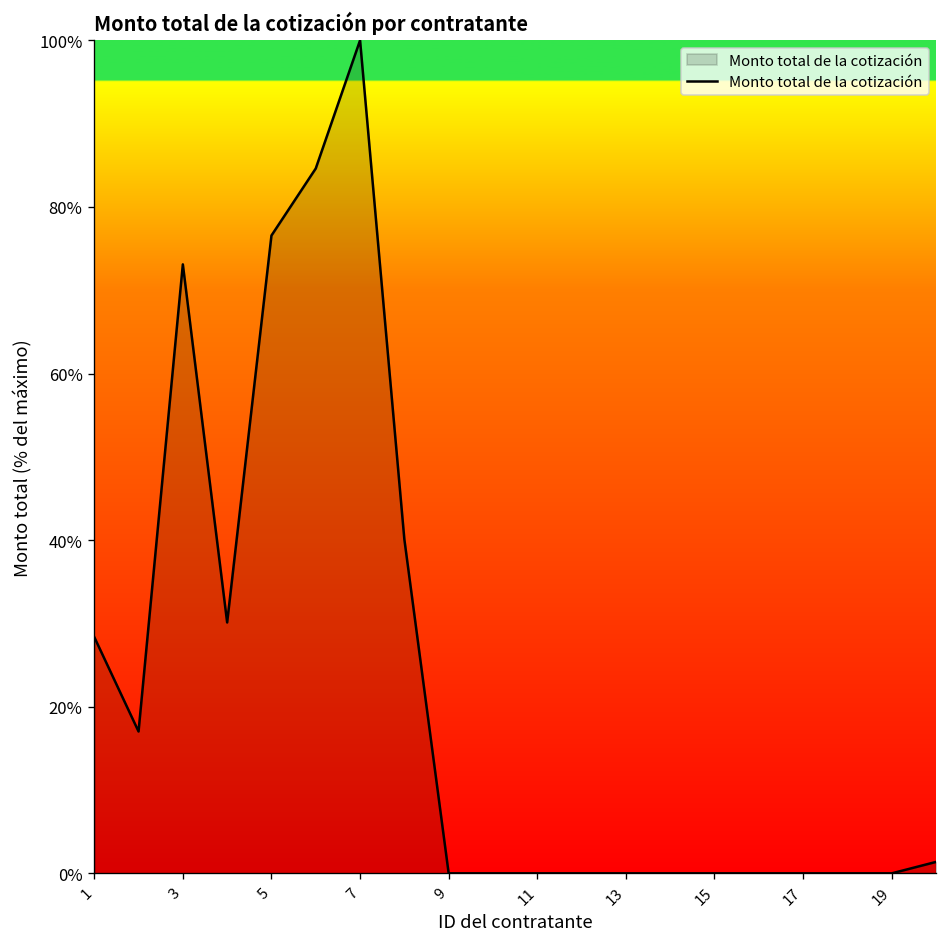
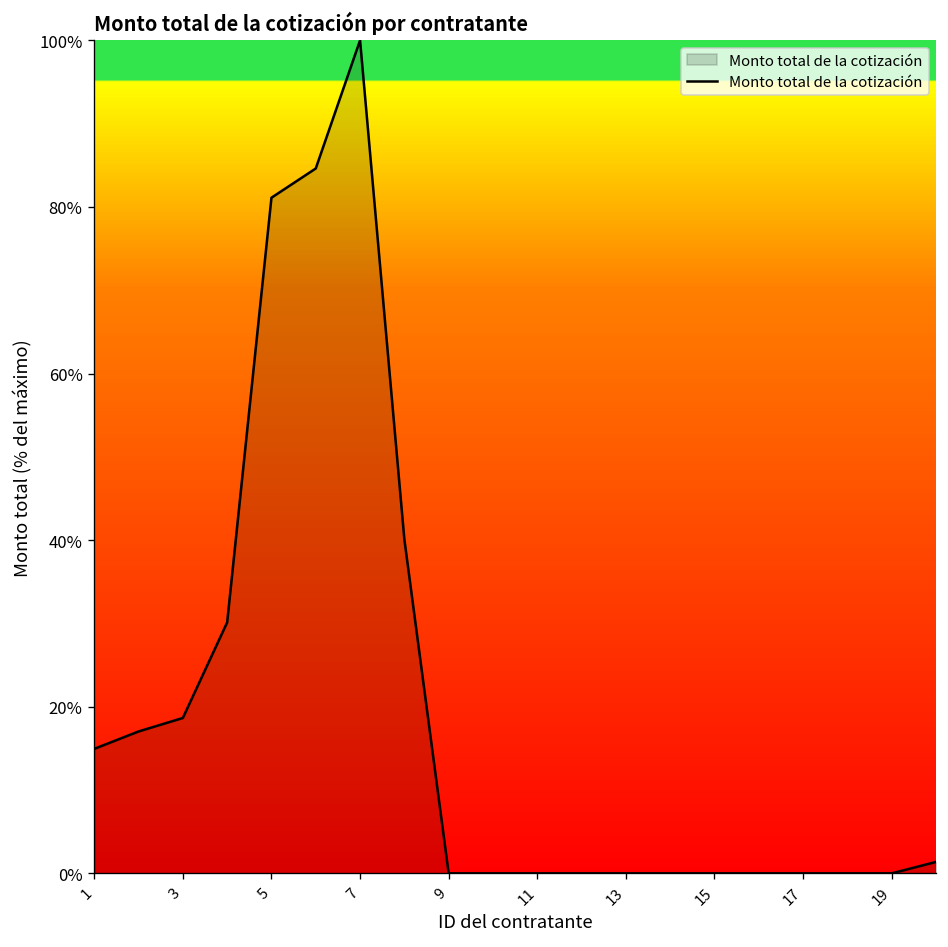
1: 28% -> 15%
3: 73% -> 19%
5: 77% -> 81%
